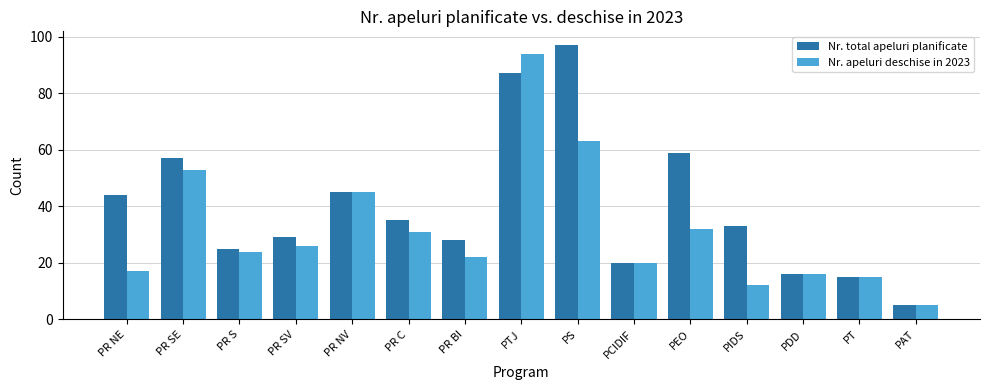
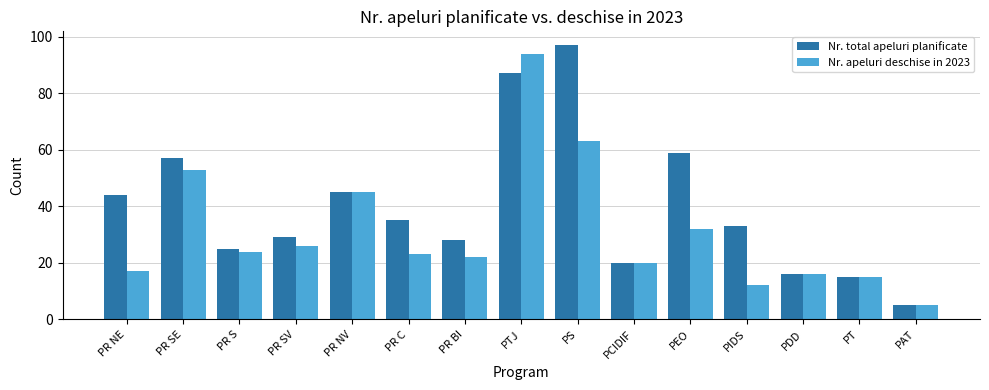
Nr. apeluri deschise in 2023, PR C: 31 -> 23
